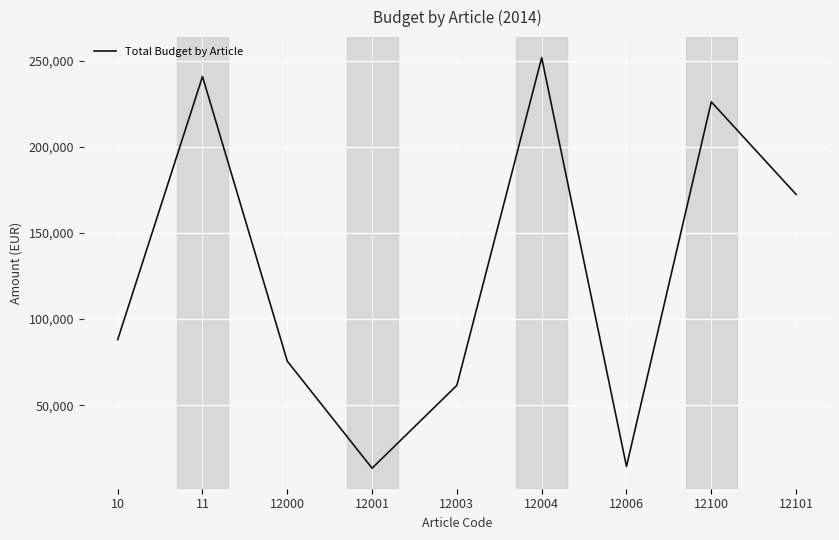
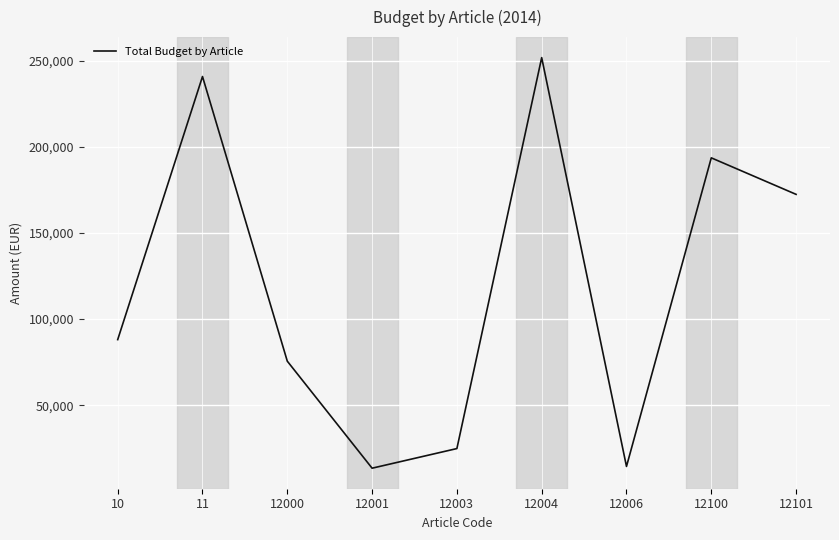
12003: 62,000 -> 25,000
12100: 226,000 -> 194,000
